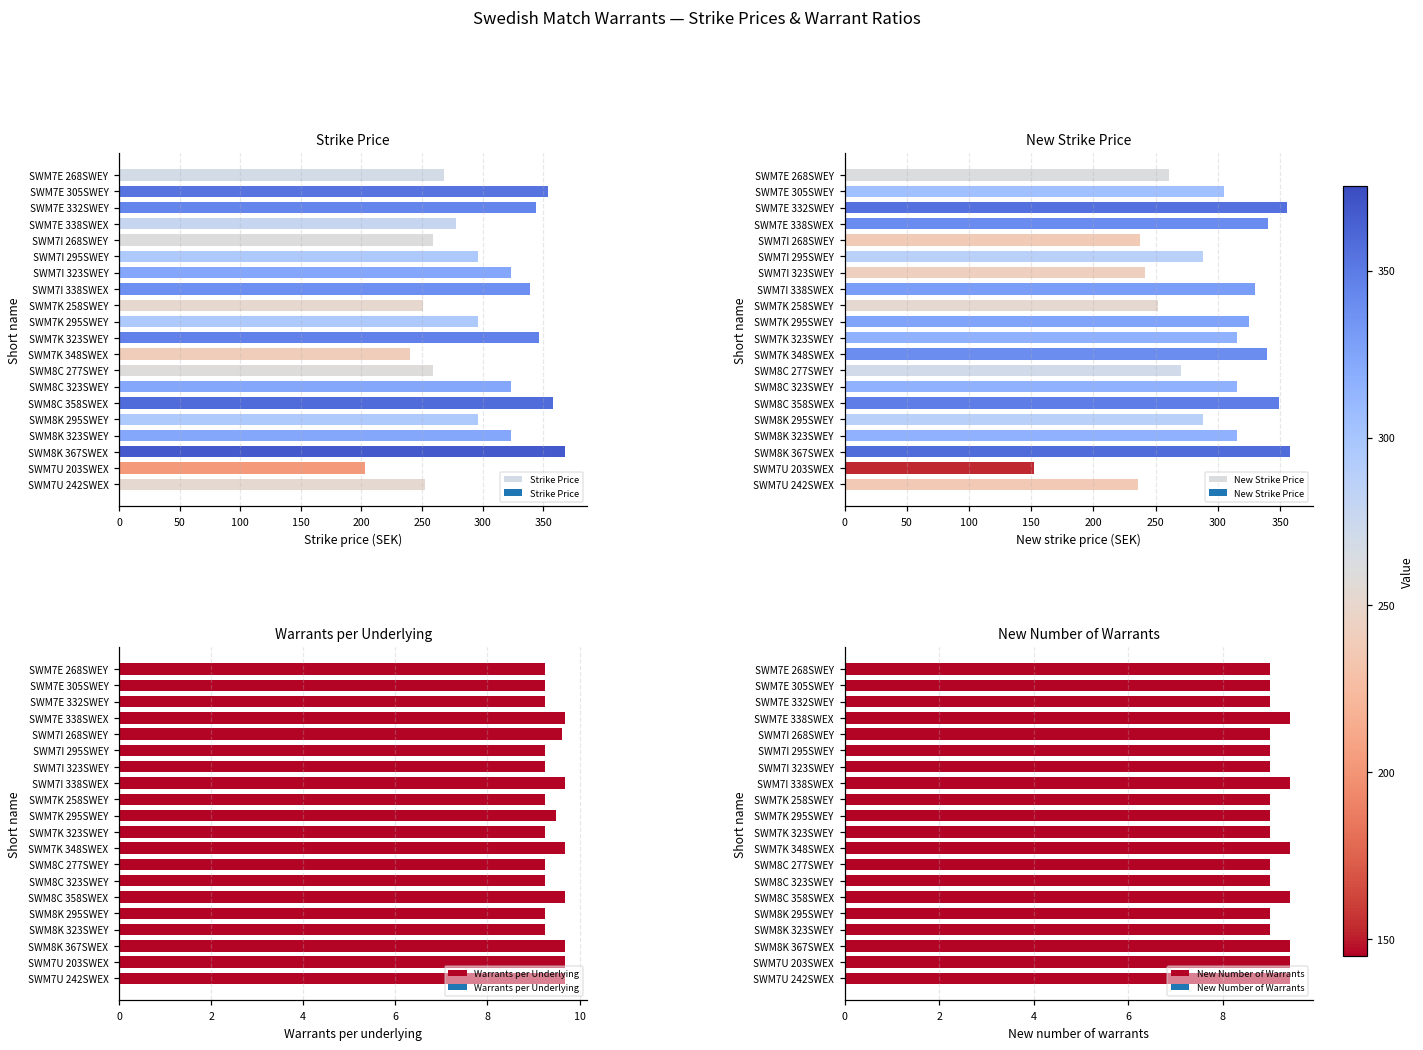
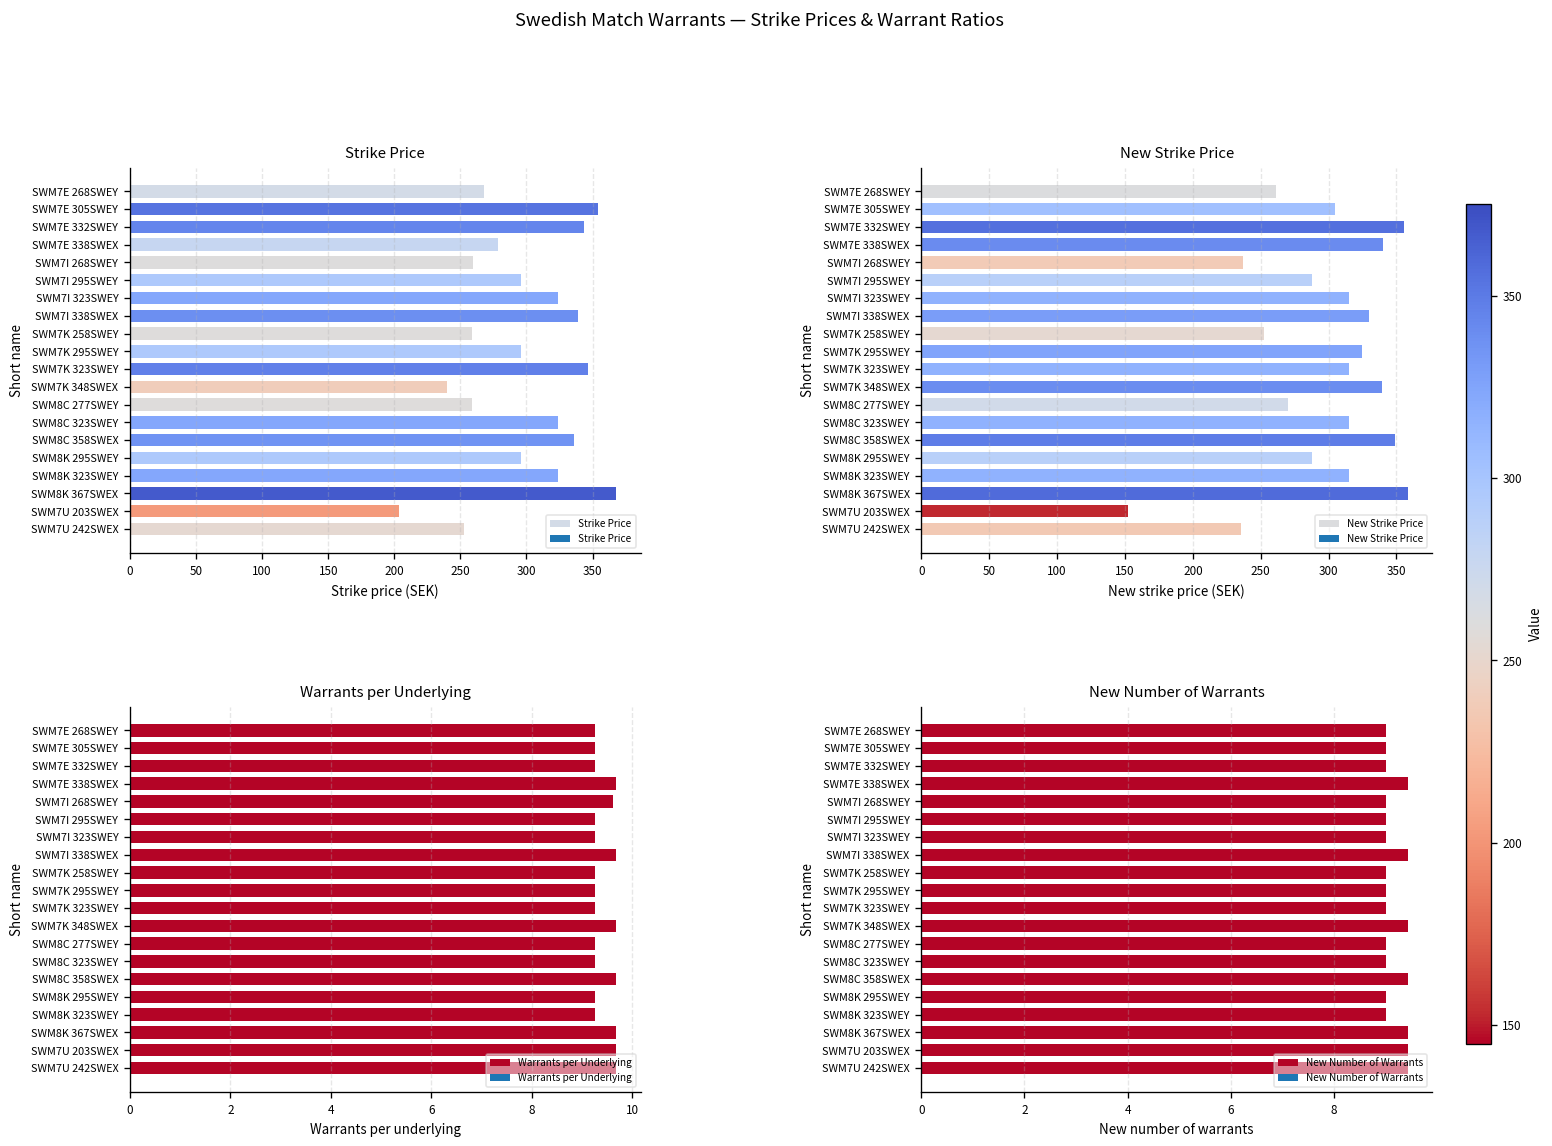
Strike Price, SWM7K 258SWEY: 251 -> 259
Strike Price, SWM8C 358SWEX: 358 -> 336
New Strike Price, SWM7I 323SWEY: 241 -> 315
Warrants per Underlying, SWM7K 295SWEY: 9.5 -> 9.3
